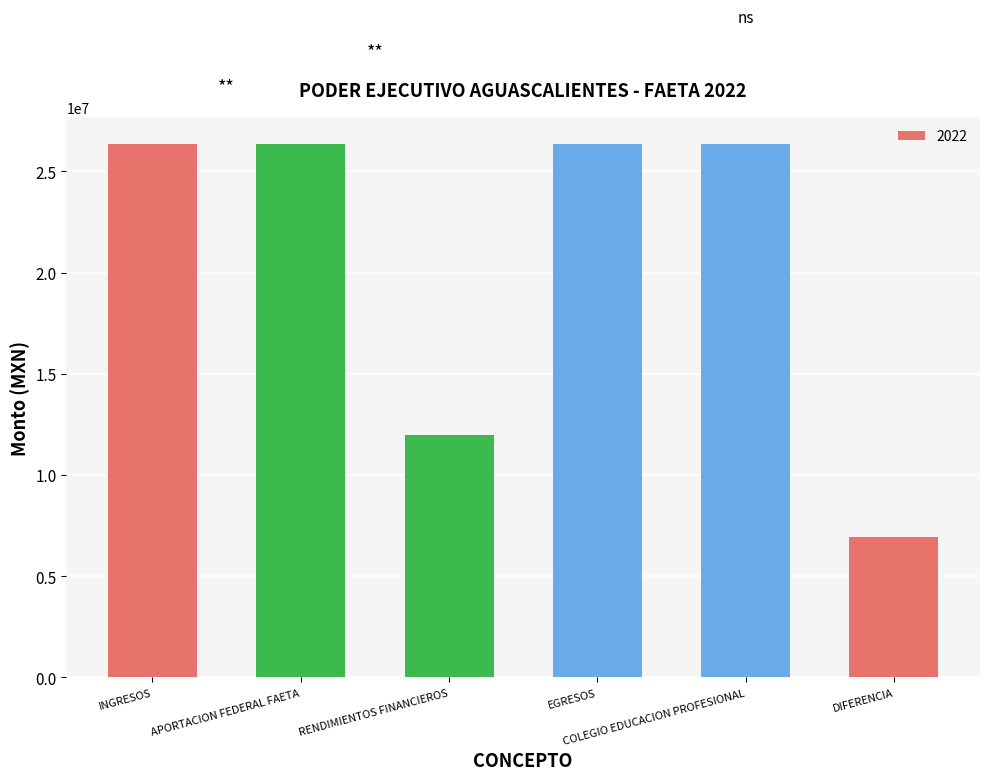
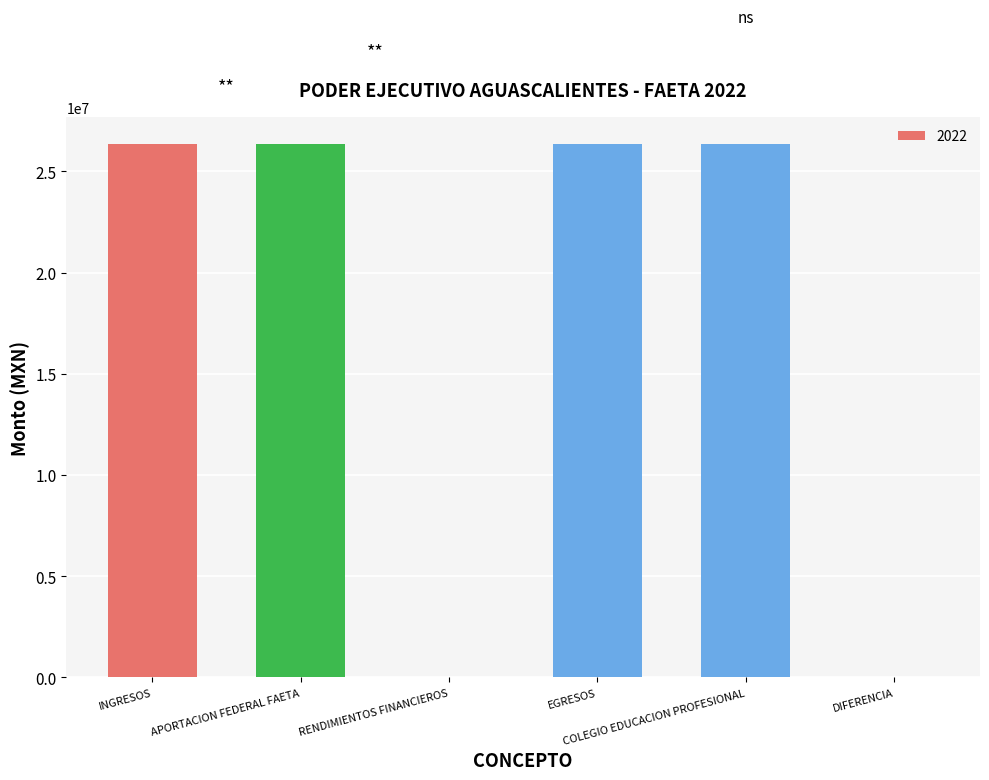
RENDIMIENTOS FINANCIEROS: 12000000 -> 0
DIFERENCIA: 6900000 -> 0
